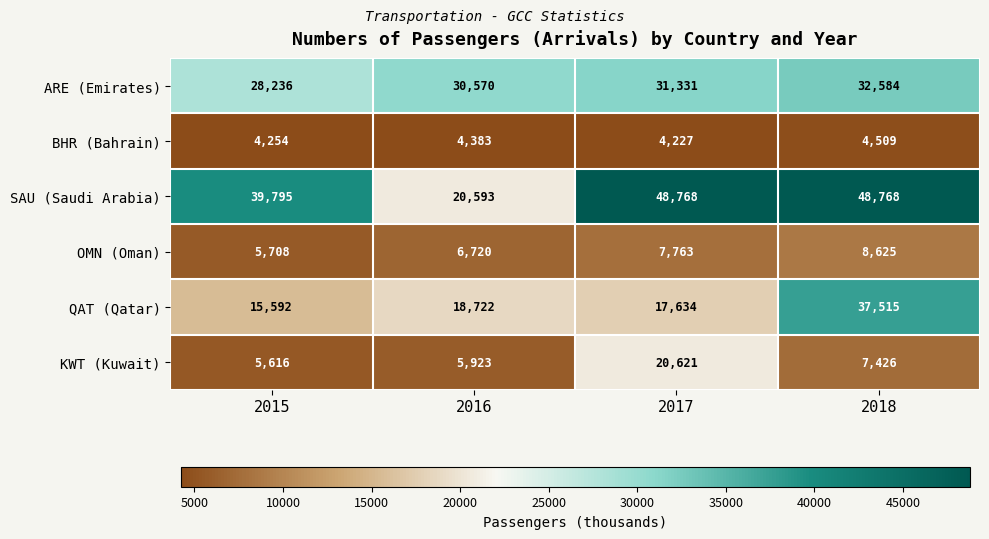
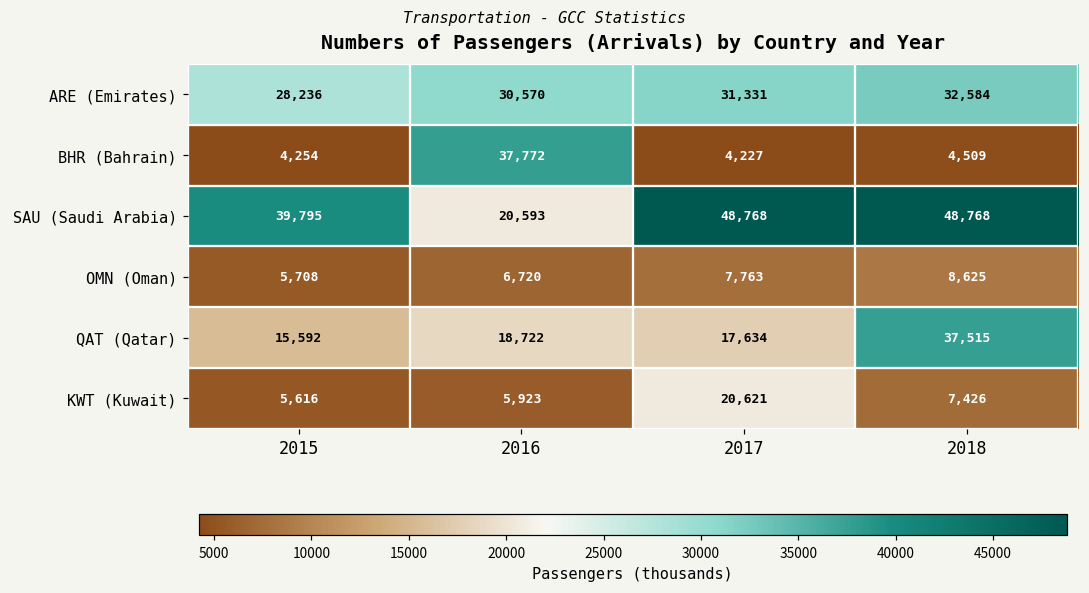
BHR (Bahrain), 2016: 4,383 -> 37,772
